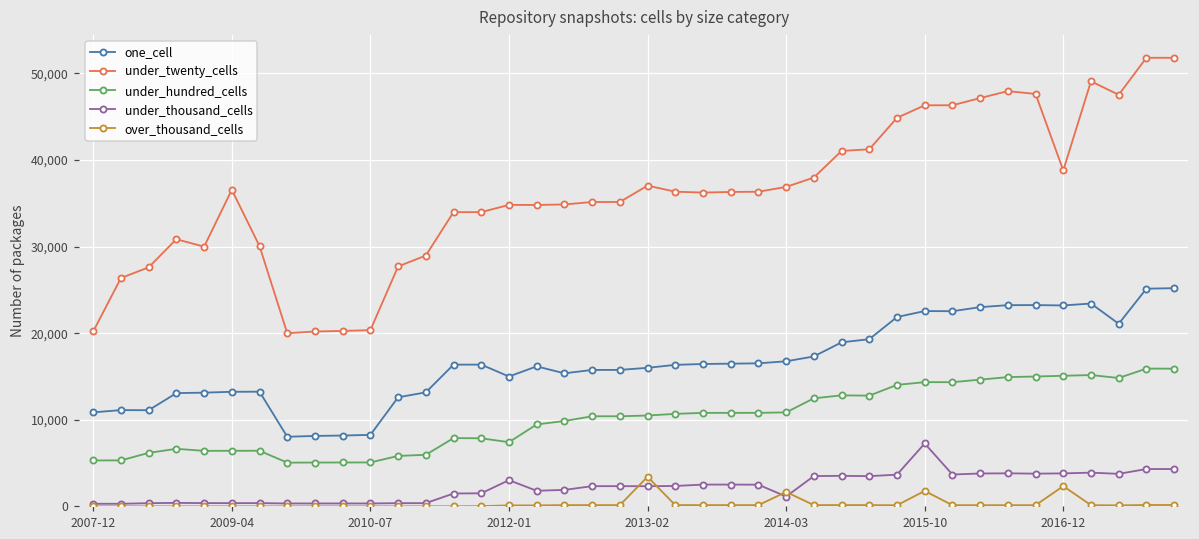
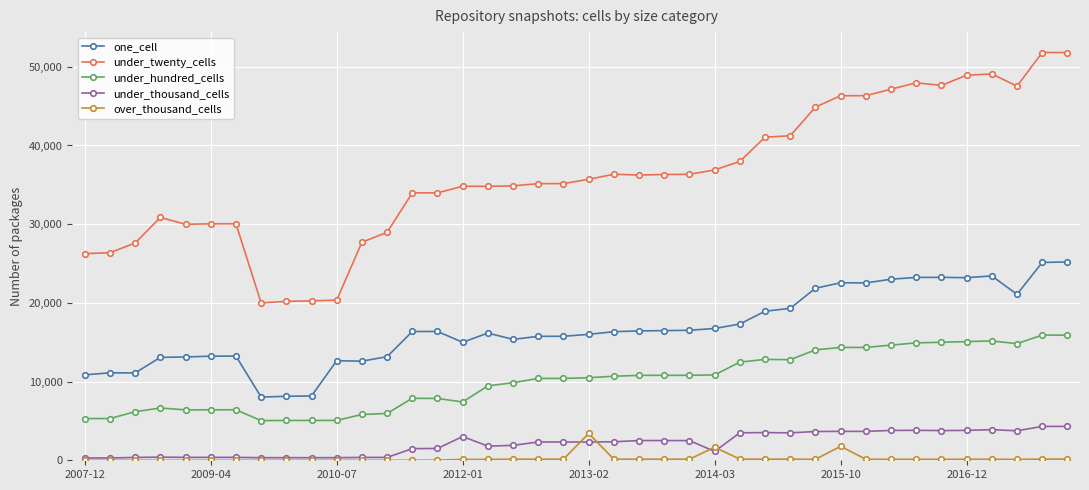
under_twenty_cells, 2007-12: 20,000 -> 26,000
under_twenty_cells, 2009-04: 37,000 -> 30,000
one_cell, 2010-07: 8,000 -> 13,000
under_twenty_cells, 2013-02: 37,000 -> 36,000
under_thousand_cells, 2015-10: 7,000 -> 4,000
under_twenty_cells, 2016-12: 39,000 -> 49,000
over_thousand_cells, 2016-12: 2,000 -> 0
